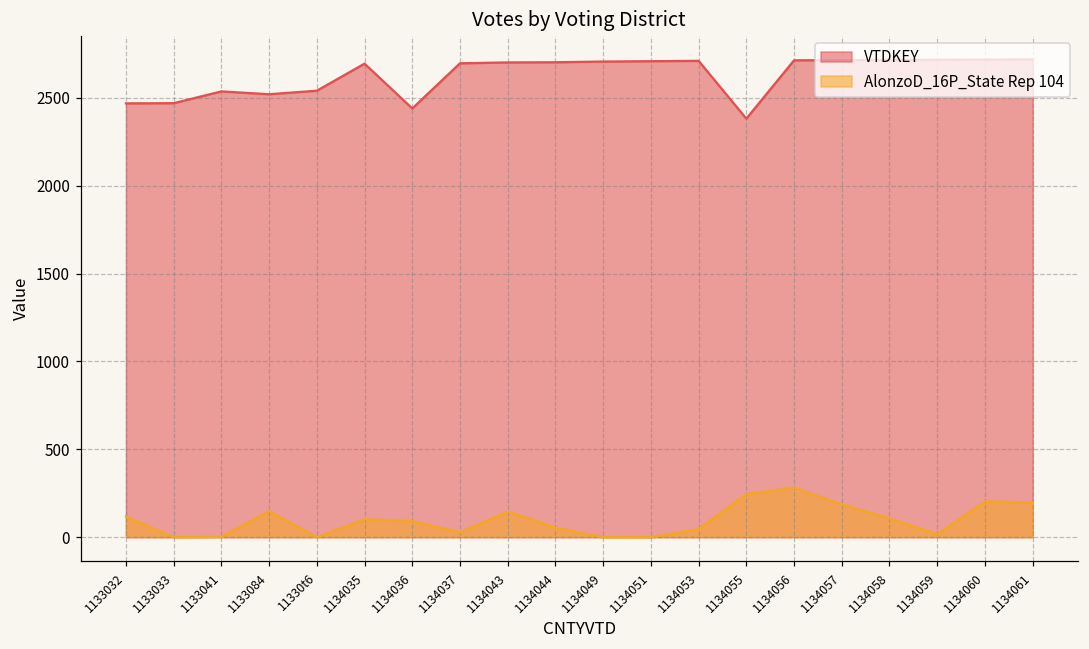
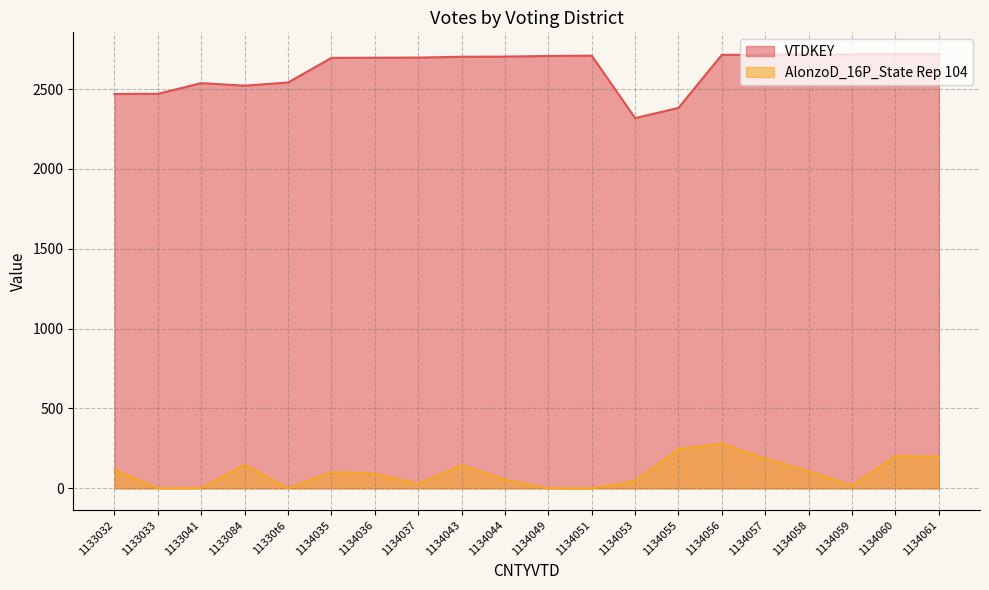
VTDKEY, 1134036: 2440 -> 2700
VTDKEY, 1134053: 2710 -> 2320
